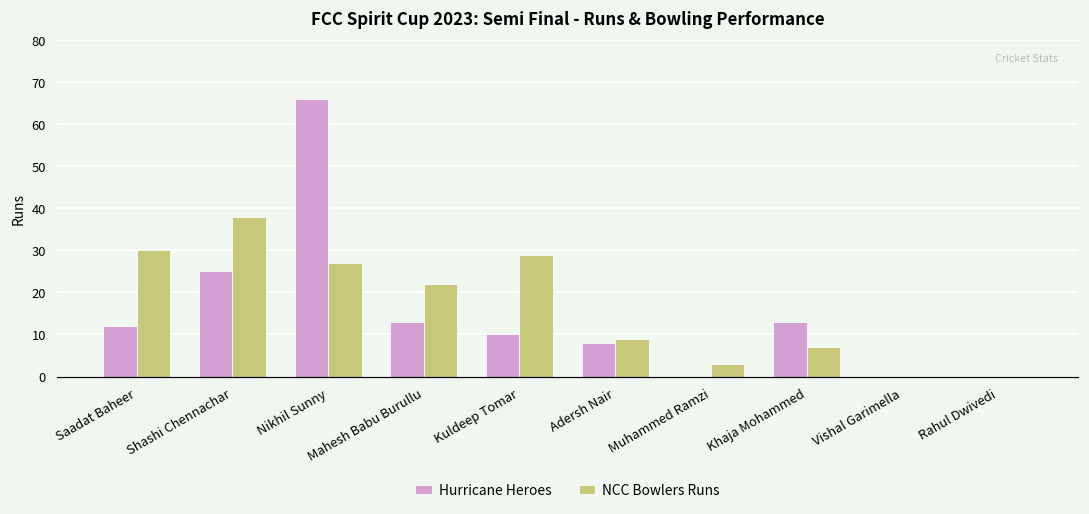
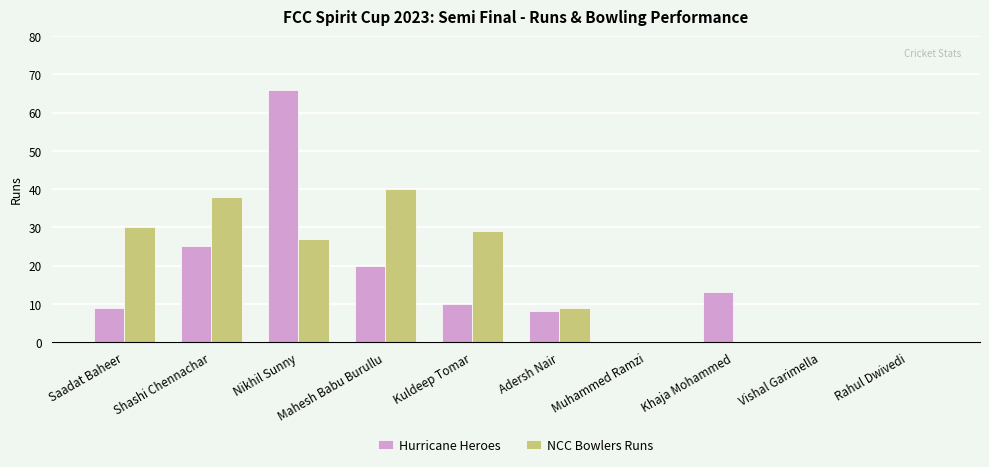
Hurricane Heroes, Saadat Baheer: 12 -> 9
Hurricane Heroes, Mahesh Babu Burullu: 13 -> 20
NCC Bowlers Runs, Mahesh Babu Burullu: 22 -> 40
NCC Bowlers Runs, Muhammed Ramzi: 3 -> 0
NCC Bowlers Runs, Khaja Mohammed: 7 -> 0
